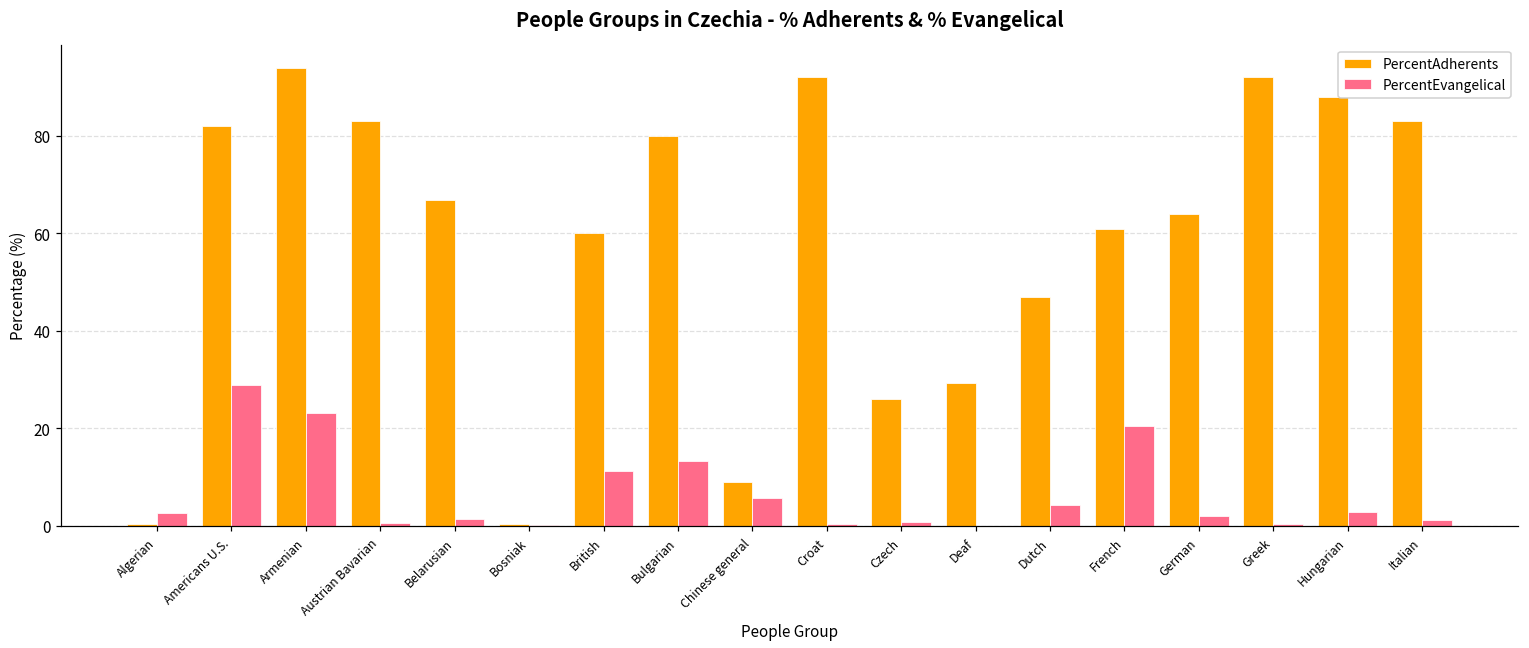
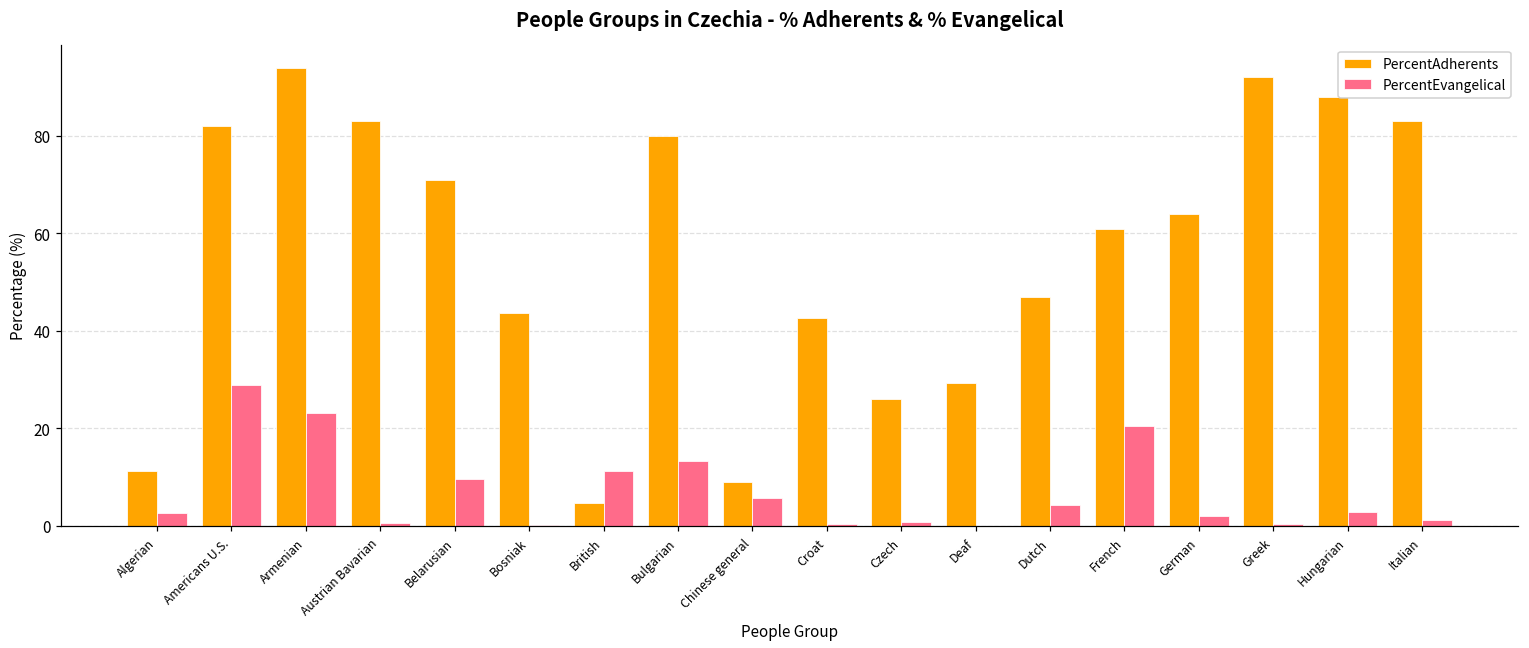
PercentAdherents, Algerian: 0 -> 11
PercentAdherents, Belarusian: 67 -> 71
PercentEvangelical, Belarusian: 1 -> 10
PercentAdherents, Bosniak: 0 -> 44
PercentAdherents, British: 60 -> 5
PercentAdherents, Croat: 92 -> 43
